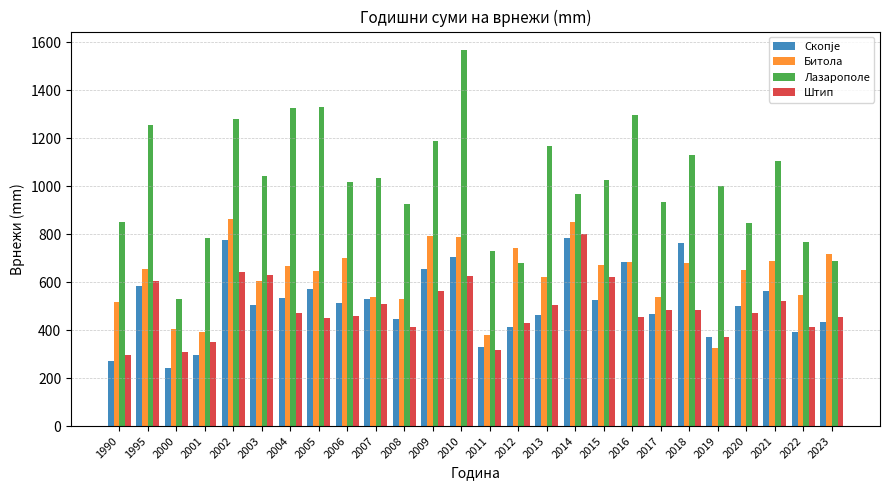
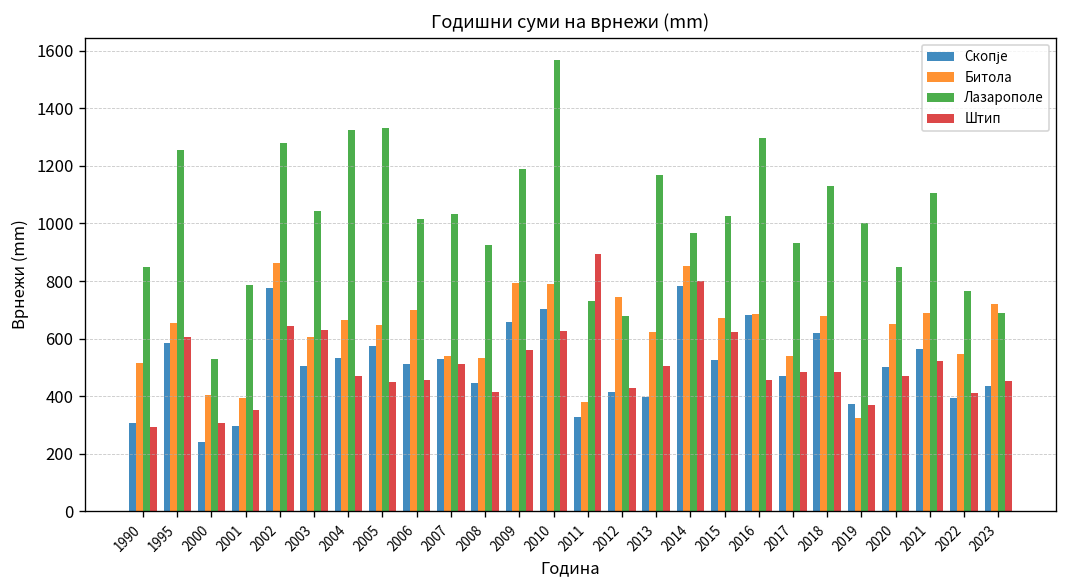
Скопје, 1990: 270 -> 310
Штип, 2011: 320 -> 890
Скопје, 2013: 460 -> 400
Скопје, 2018: 760 -> 620
